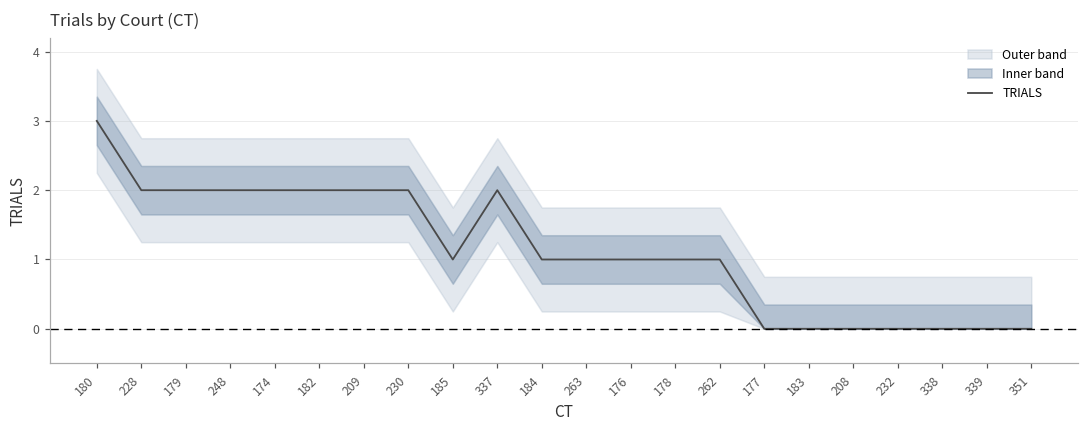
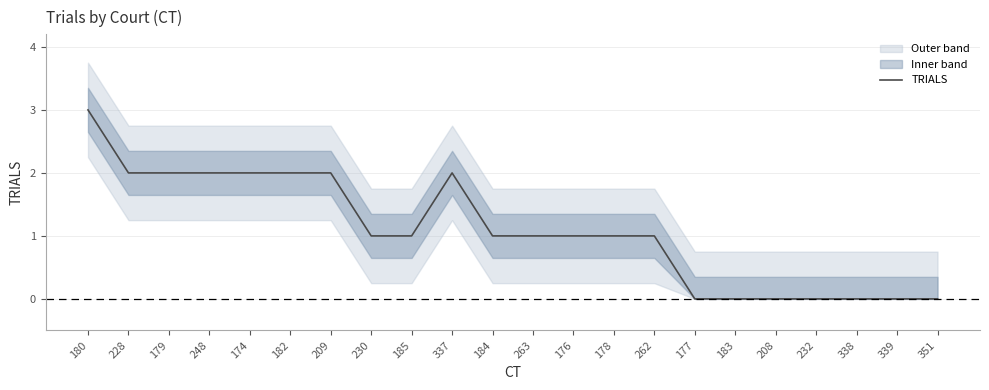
TRIALS, 230: 2 -> 1
